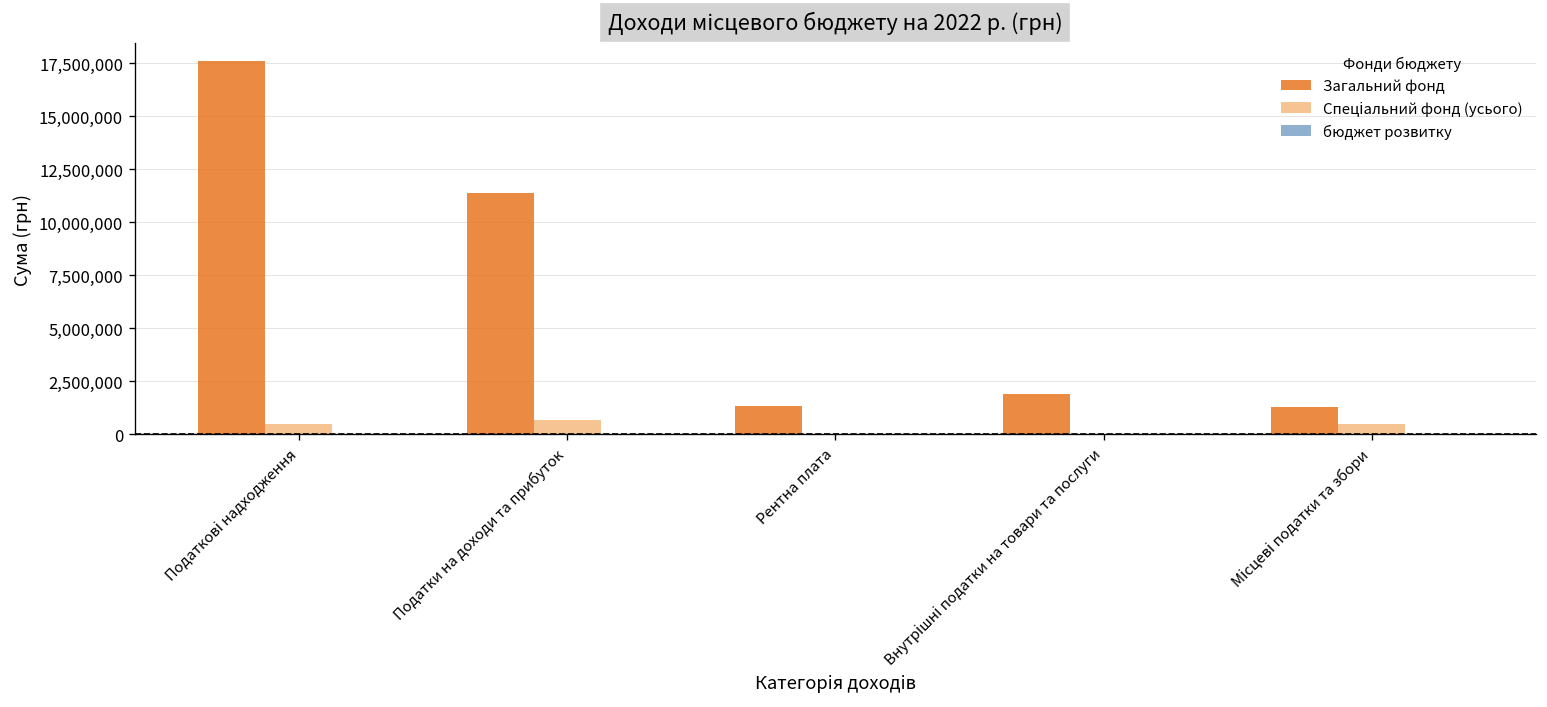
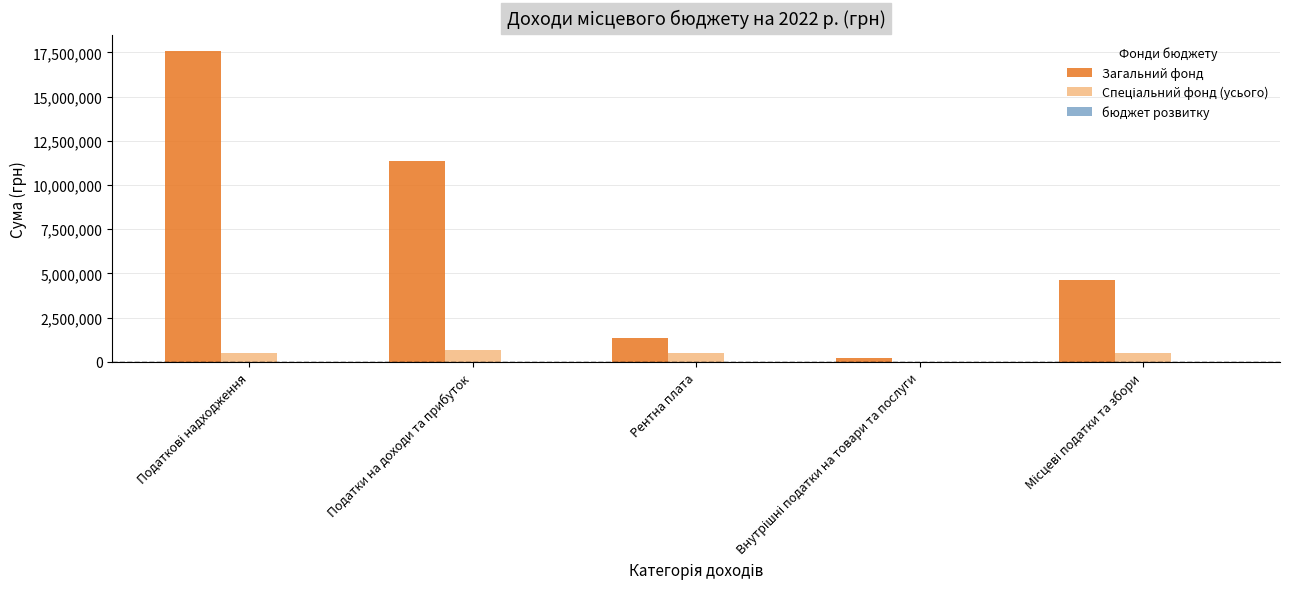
Спеціальний фонд (усього), Рентна плата: 0 -> 500,000
Загальний фонд, Внутрішні податки на товари та послуги: 1,900,000 -> 200,000
Загальний фонд, Місцеві податки та збори: 1,300,000 -> 4,700,000
